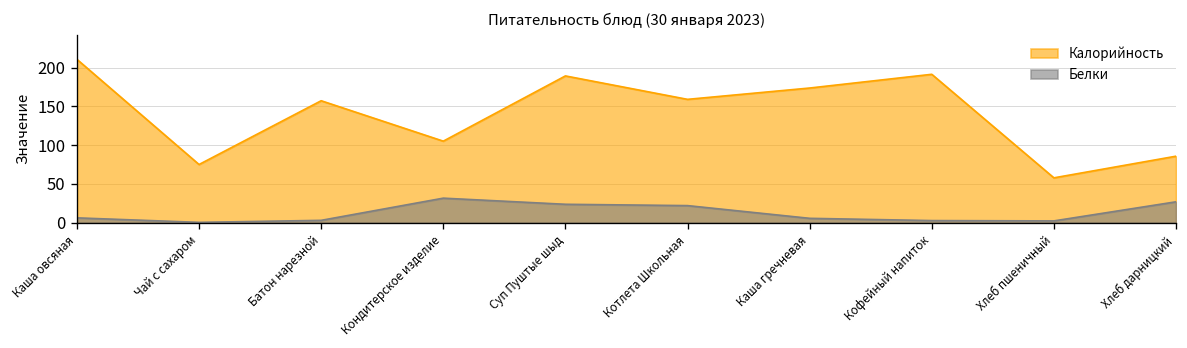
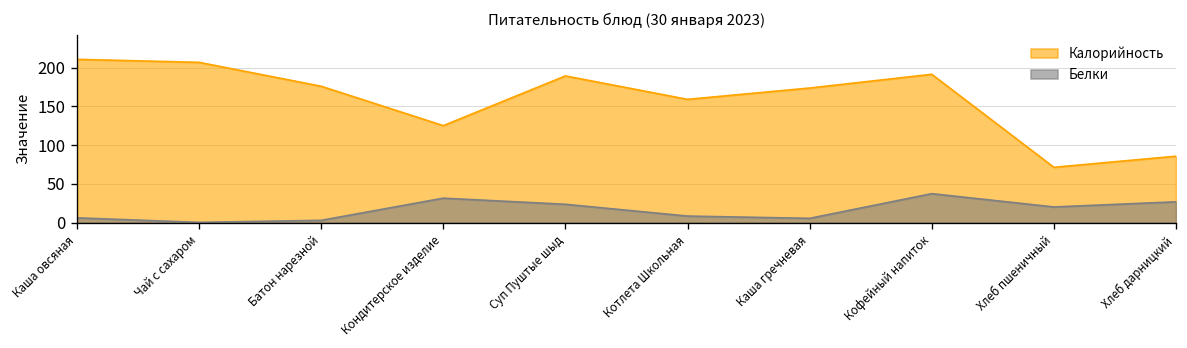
Калорийность, Чай с сахаром: 80 -> 210
Калорийность, Батон нарезной: 160 -> 180
Калорийность, Кондитерское изделие: 110 -> 130
Белки, Котлета Школьная: 20 -> 10
Белки, Кофейный напиток: 0 -> 40
Калорийность, Хлеб пшеничный: 60 -> 70
Белки, Хлеб пшеничный: 0 -> 20
